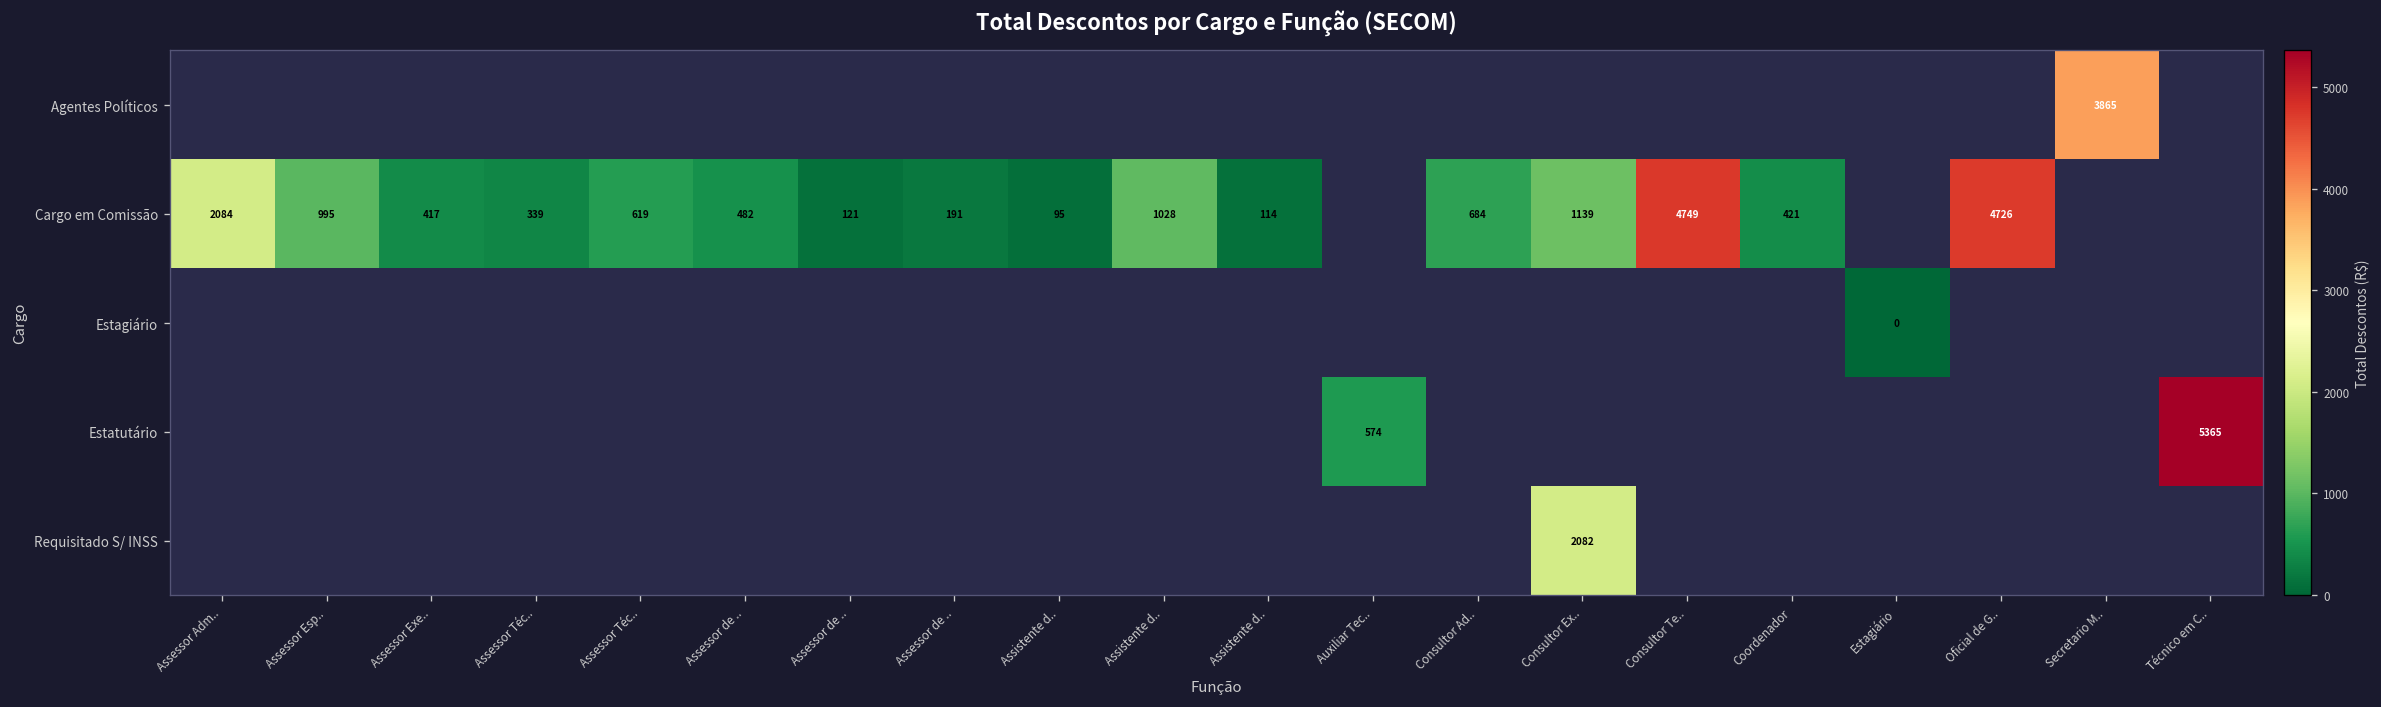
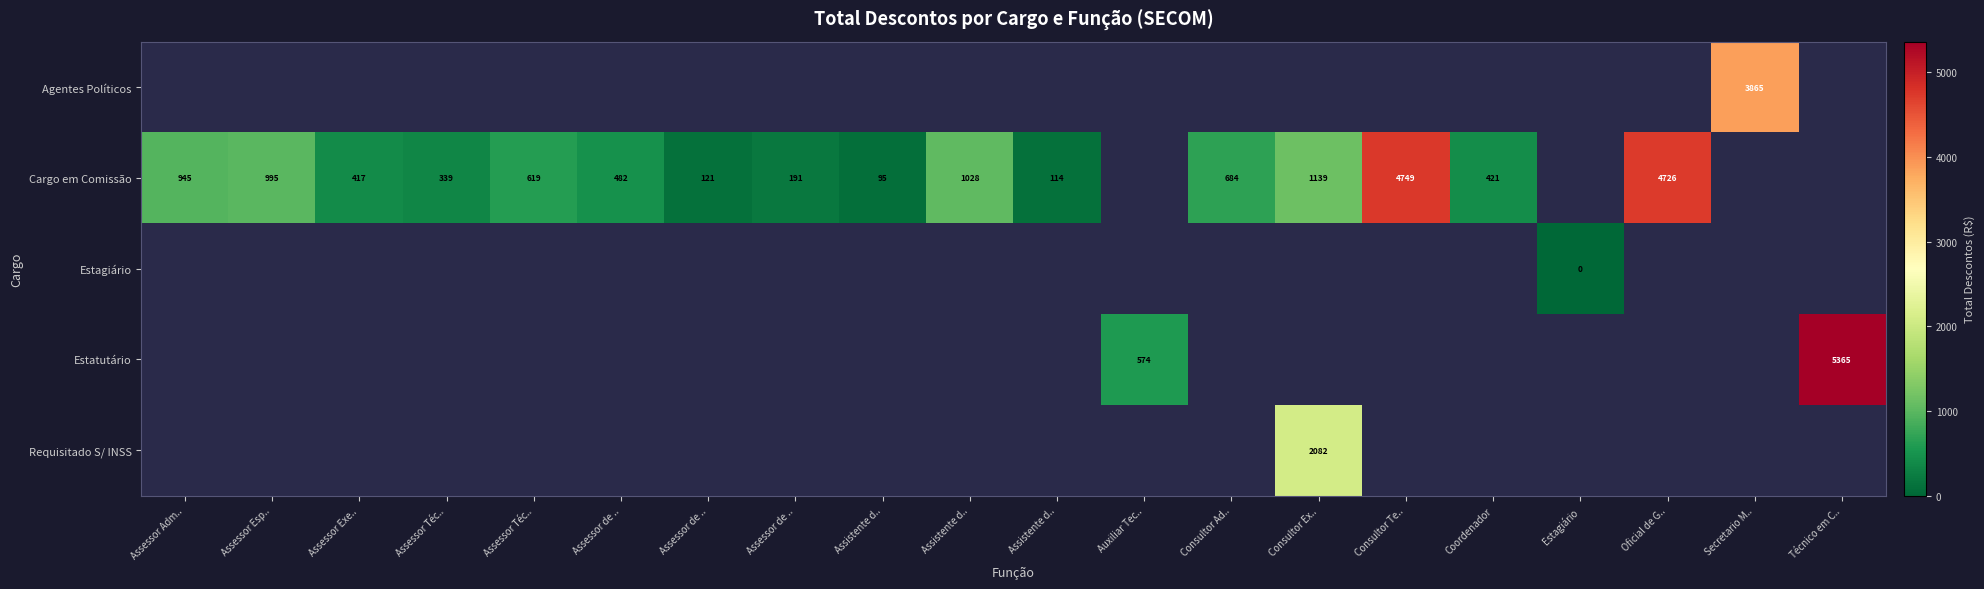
Cargo em Comissão, Assessor Adm..: 2084 -> 945
